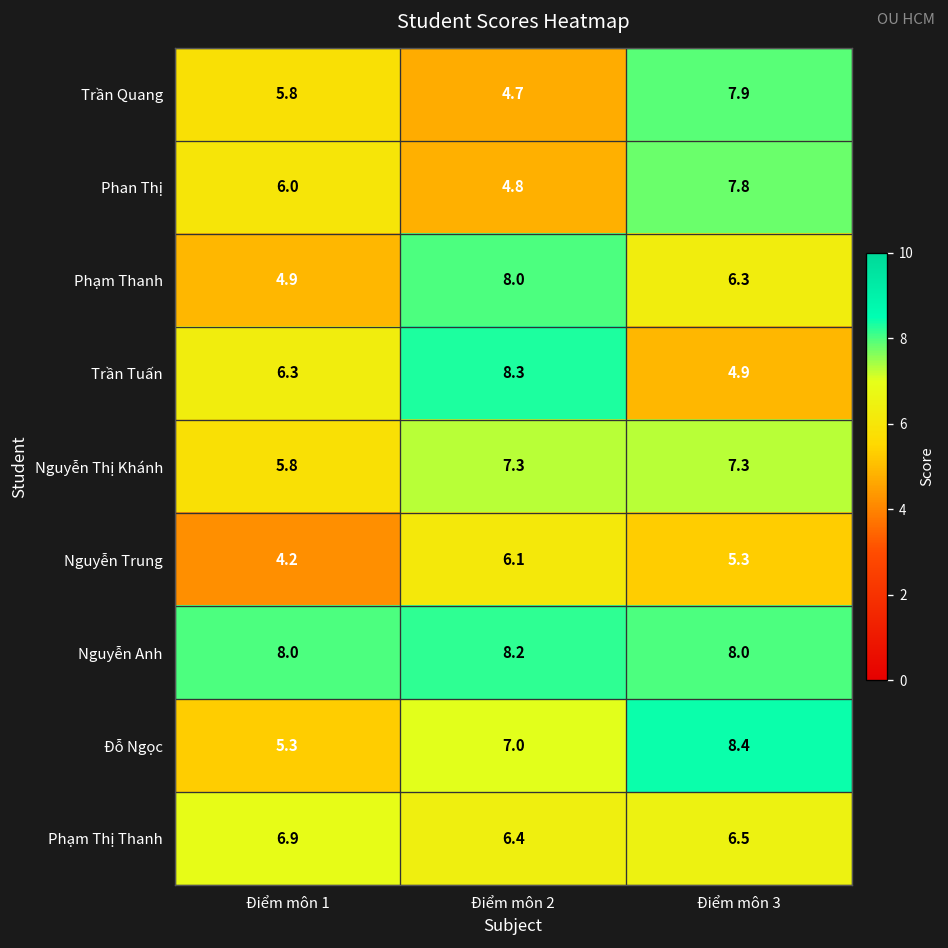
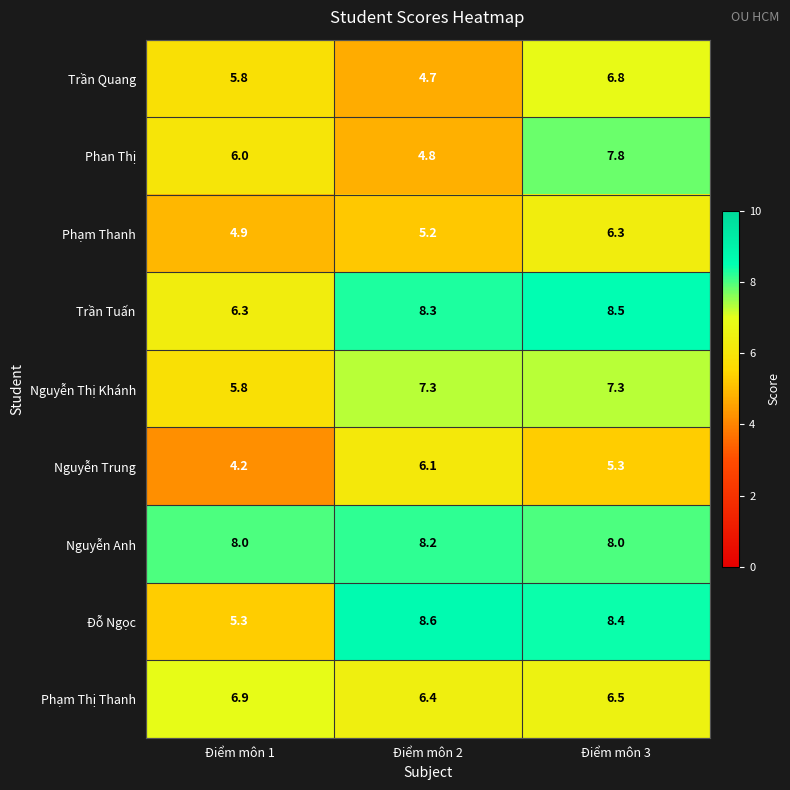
Trần Quang, Điểm môn 3: 7.9 -> 6.8
Phạm Thanh, Điểm môn 2: 8.0 -> 5.2
Trần Tuấn, Điểm môn 3: 4.9 -> 8.5
Đỗ Ngọc, Điểm môn 2: 7.0 -> 8.6
